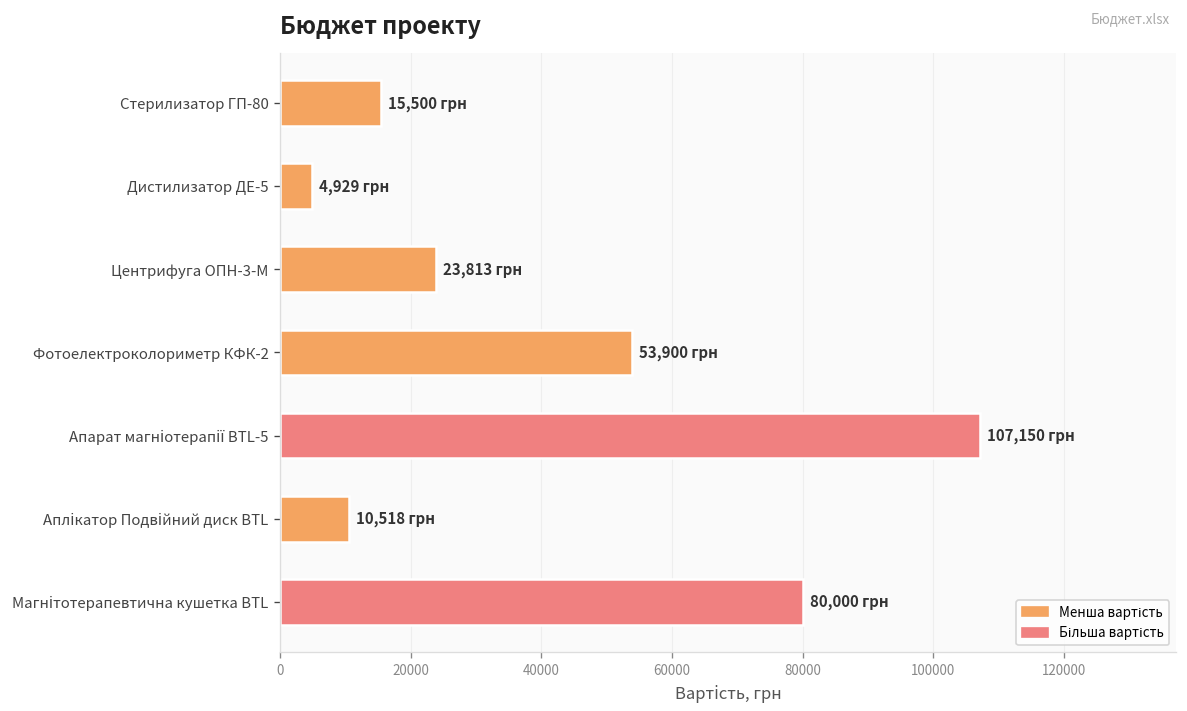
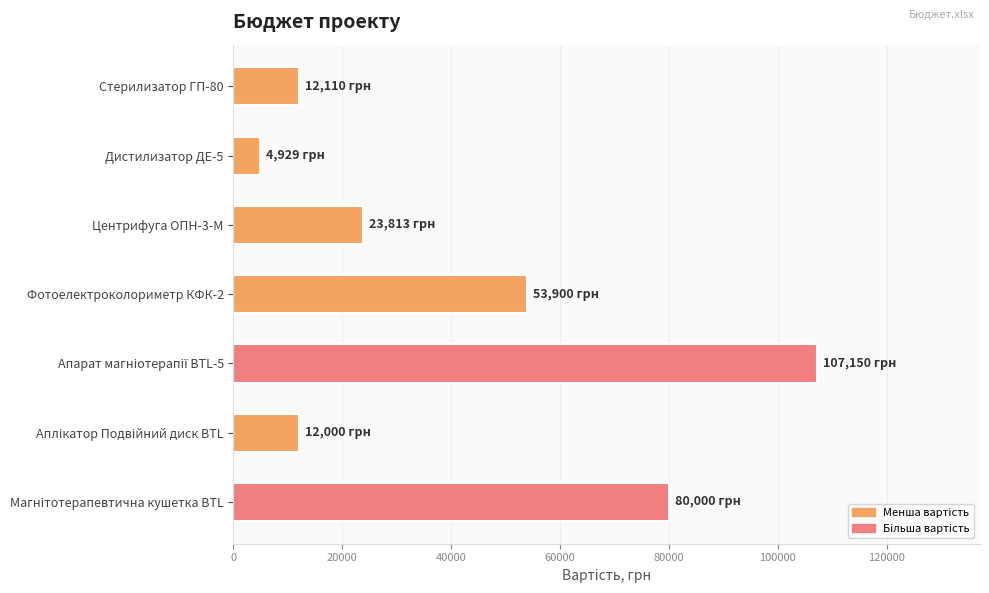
Стерилизатор ГП-80: 15,500 -> 12,110
Аплікатор Подвійний диск BTL: 10,518 -> 12,000
